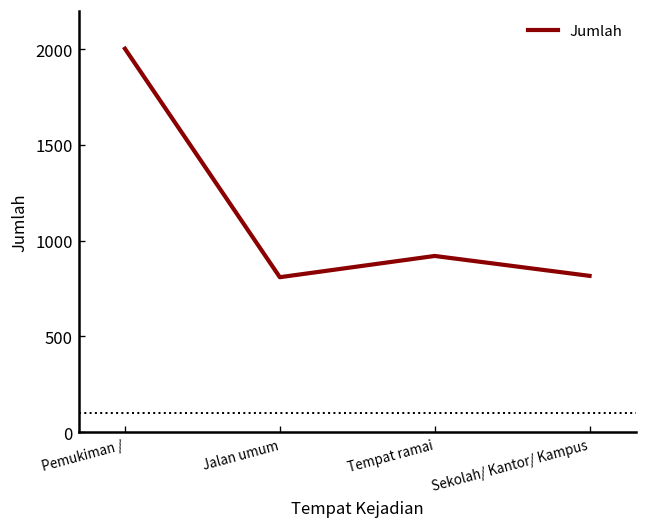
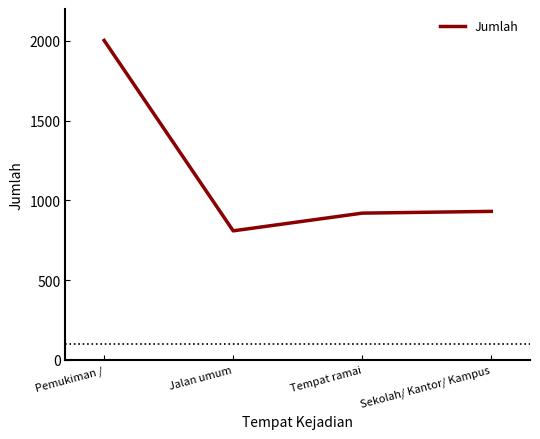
Sekolah/ Kantor/ Kampus: 820 -> 930
